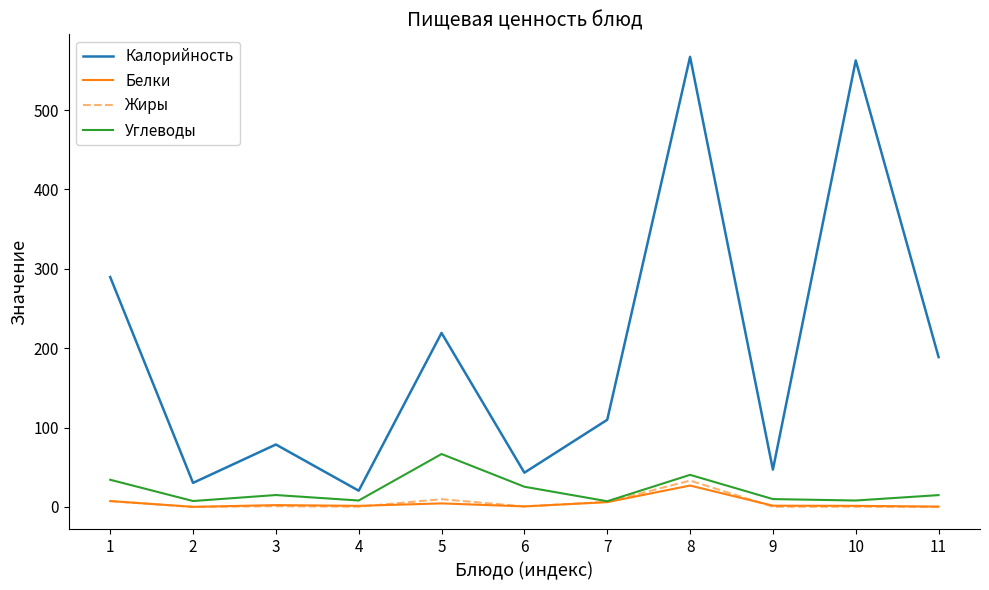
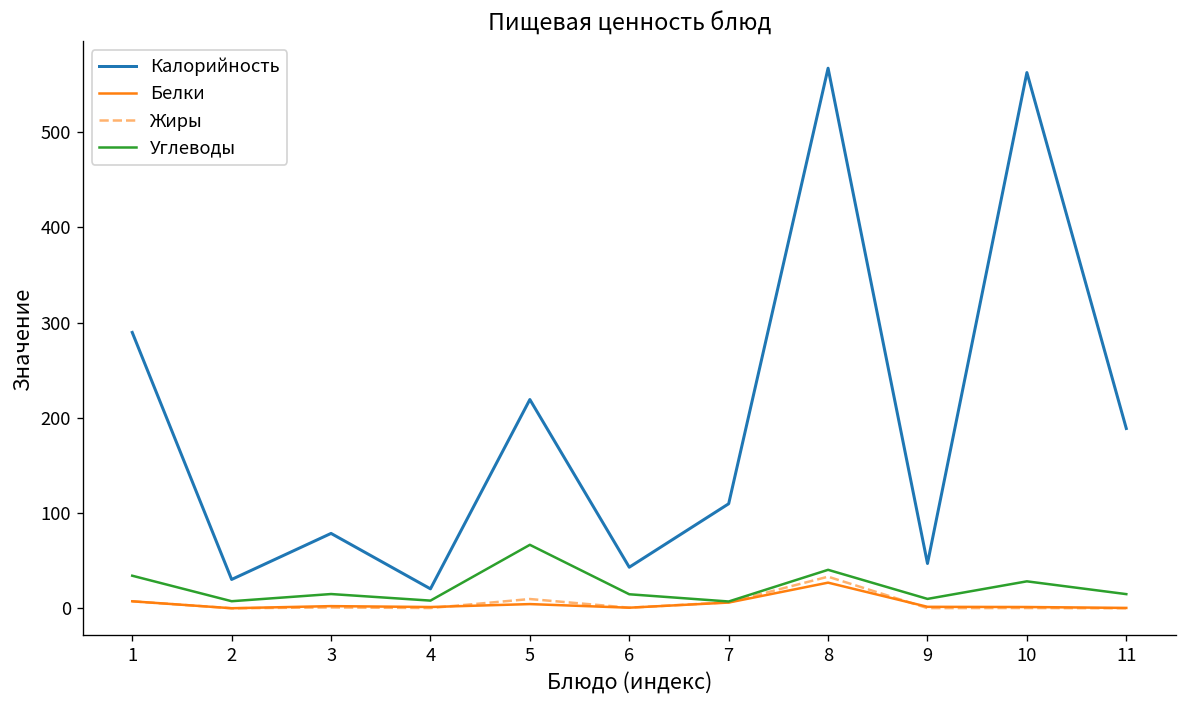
Углеводы, 6: 30 -> 10
Углеводы, 10: 10 -> 30
